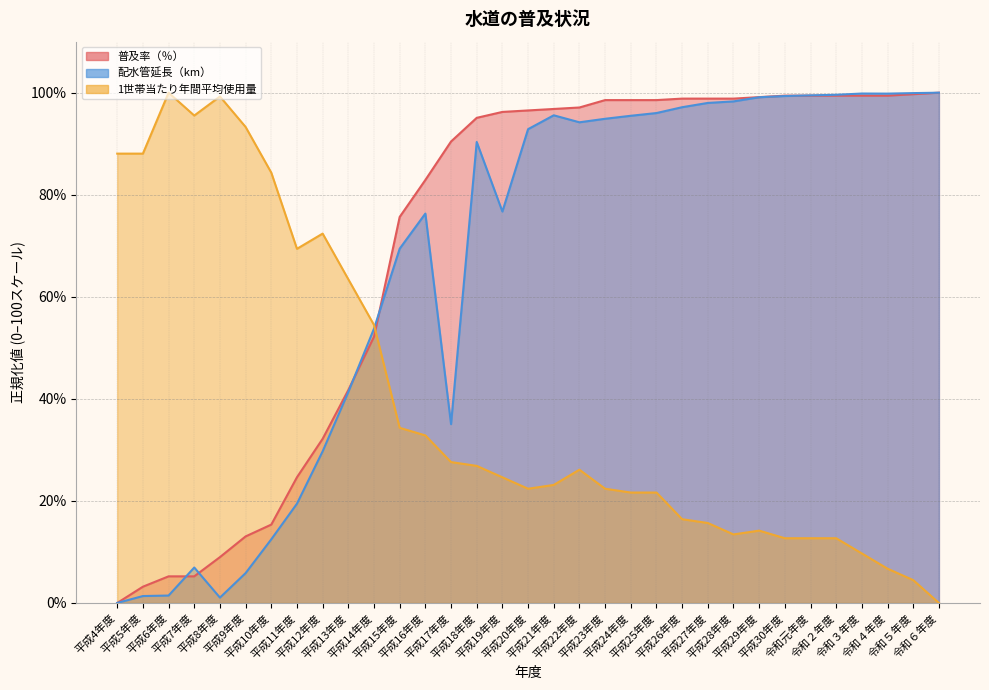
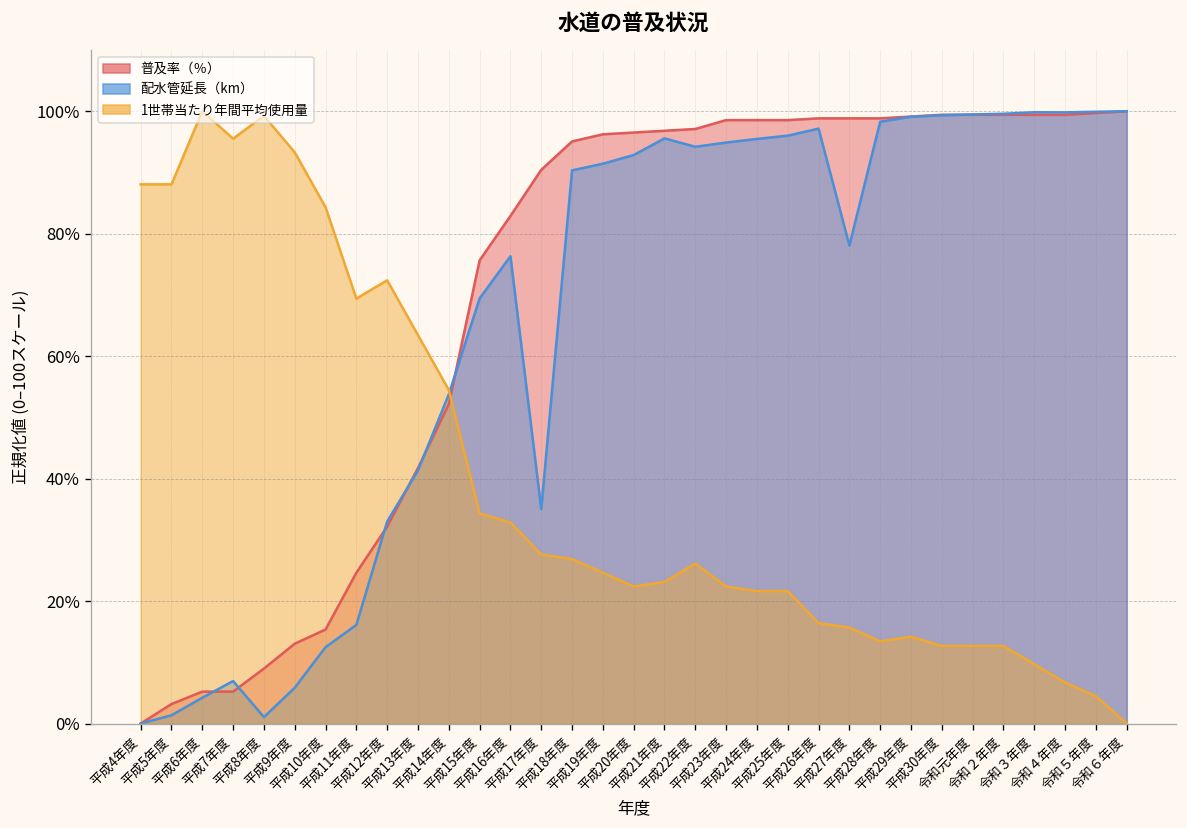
配水管延長（km）, 平成6年度: 1% -> 4%
配水管延長（km）, 平成11年度: 19% -> 16%
配水管延長（km）, 平成12年度: 30% -> 33%
配水管延長（km）, 平成19年度: 77% -> 91%
配水管延長（km）, 平成27年度: 98% -> 78%
